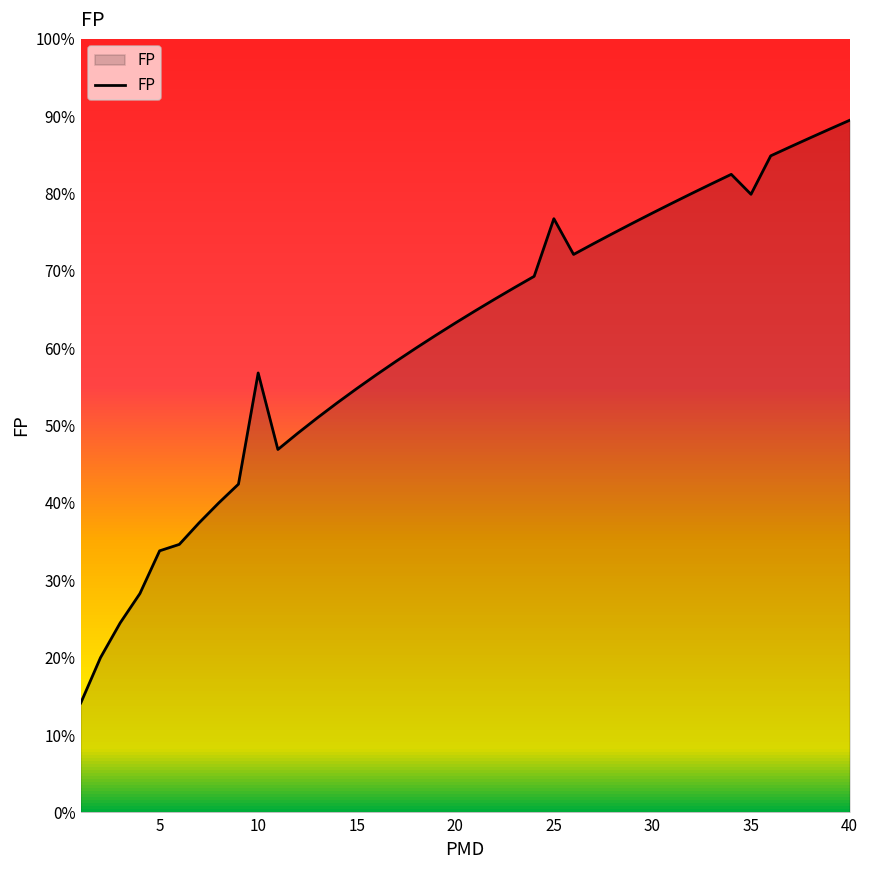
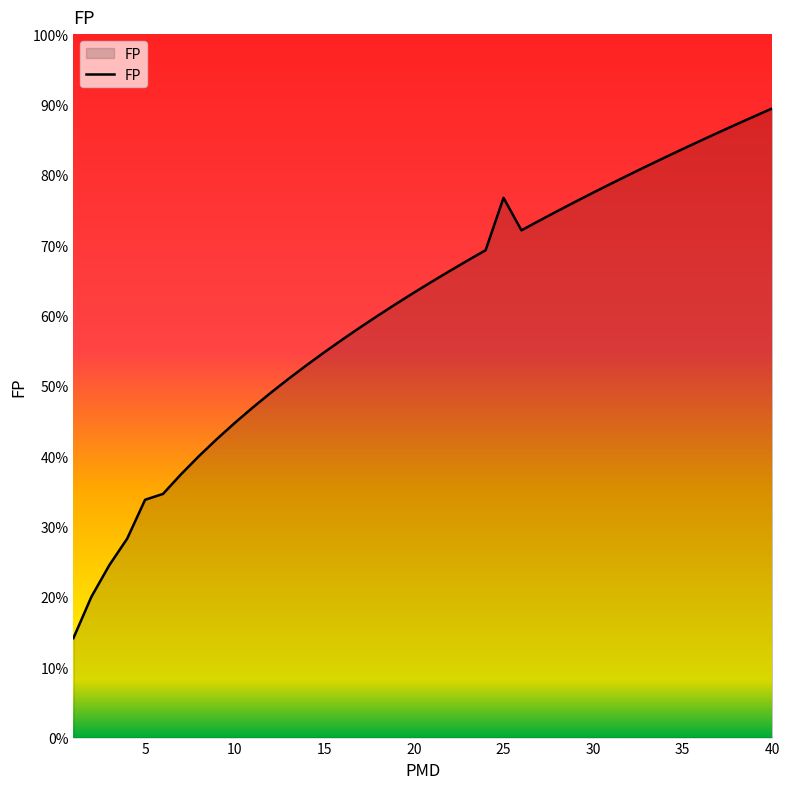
10: 57% -> 45%
35: 80% -> 84%
